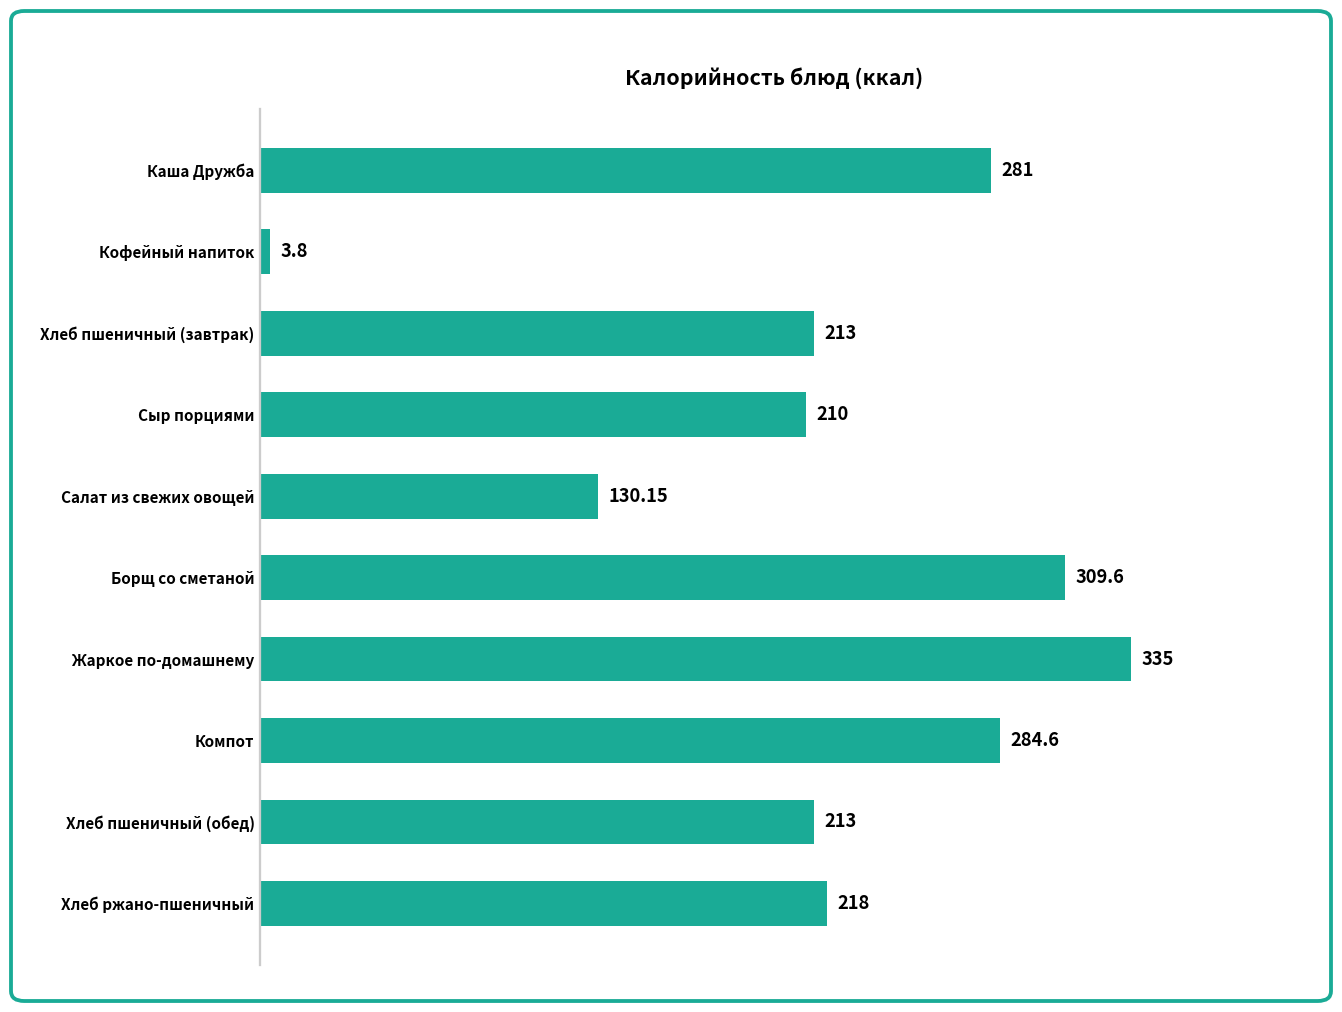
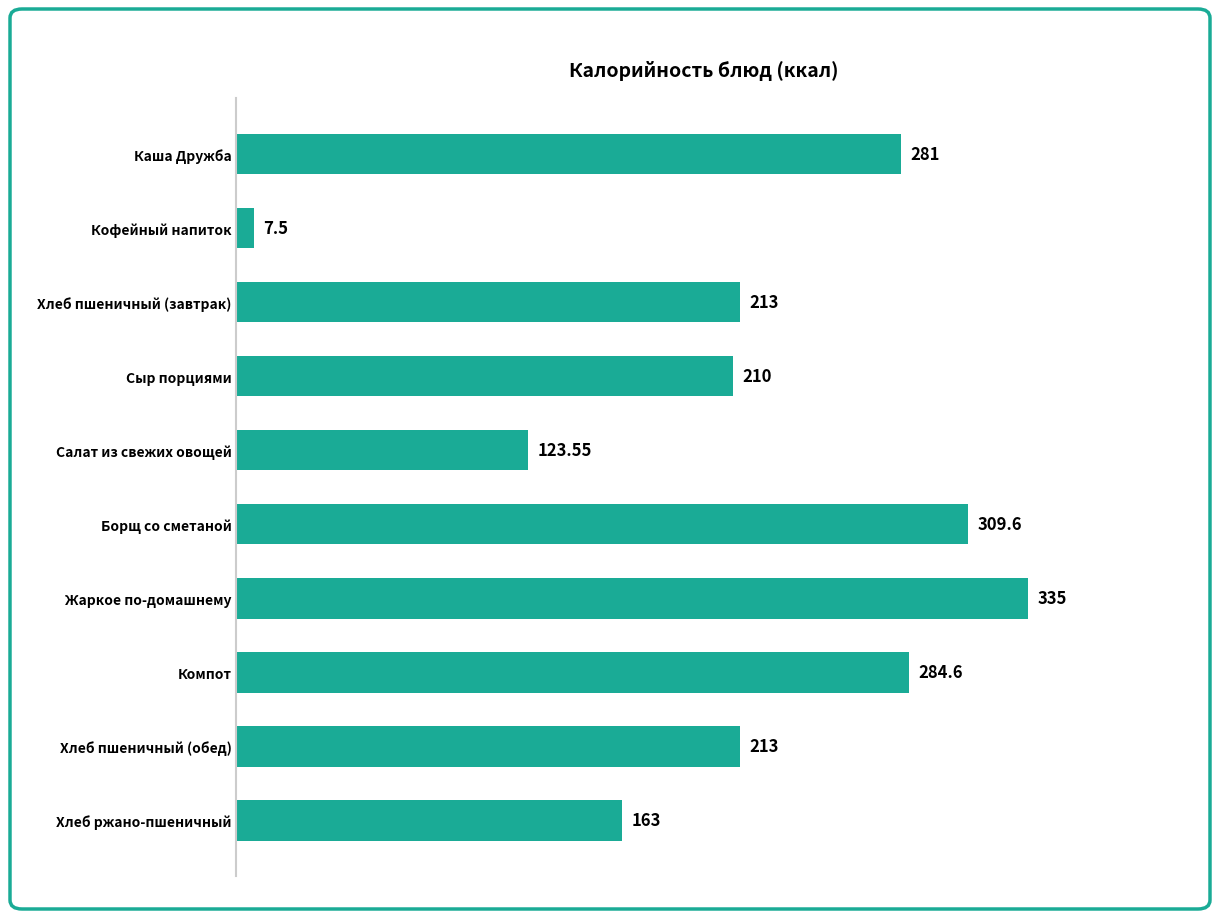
Кофейный напиток: 3.8 -> 7.5
Салат из свежих овощей: 130.15 -> 123.55
Хлеб ржано-пшеничный: 218 -> 163
